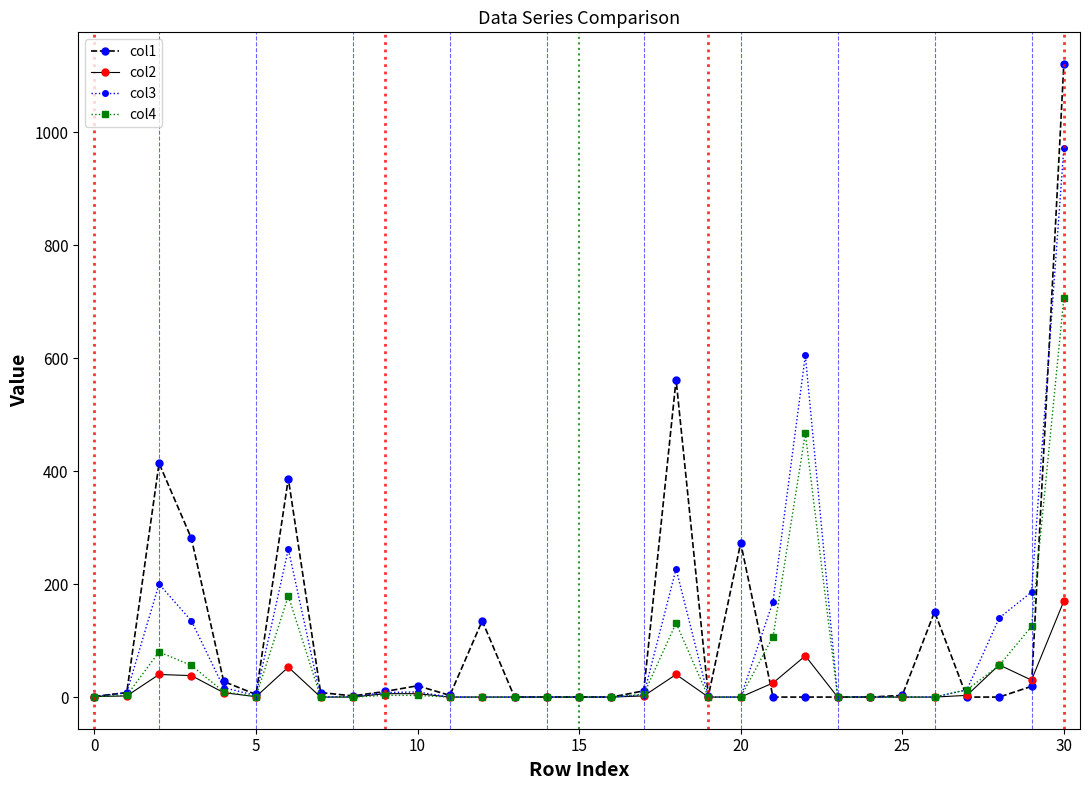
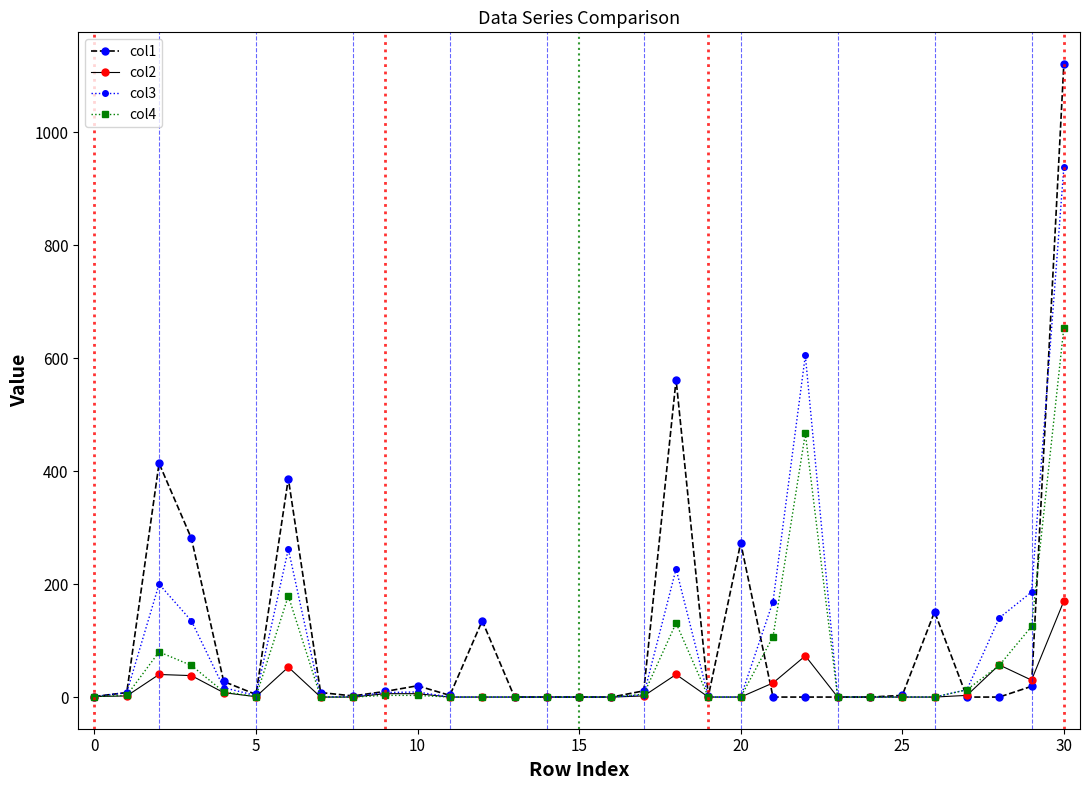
col3, 30: 970 -> 940
col4, 30: 710 -> 650
